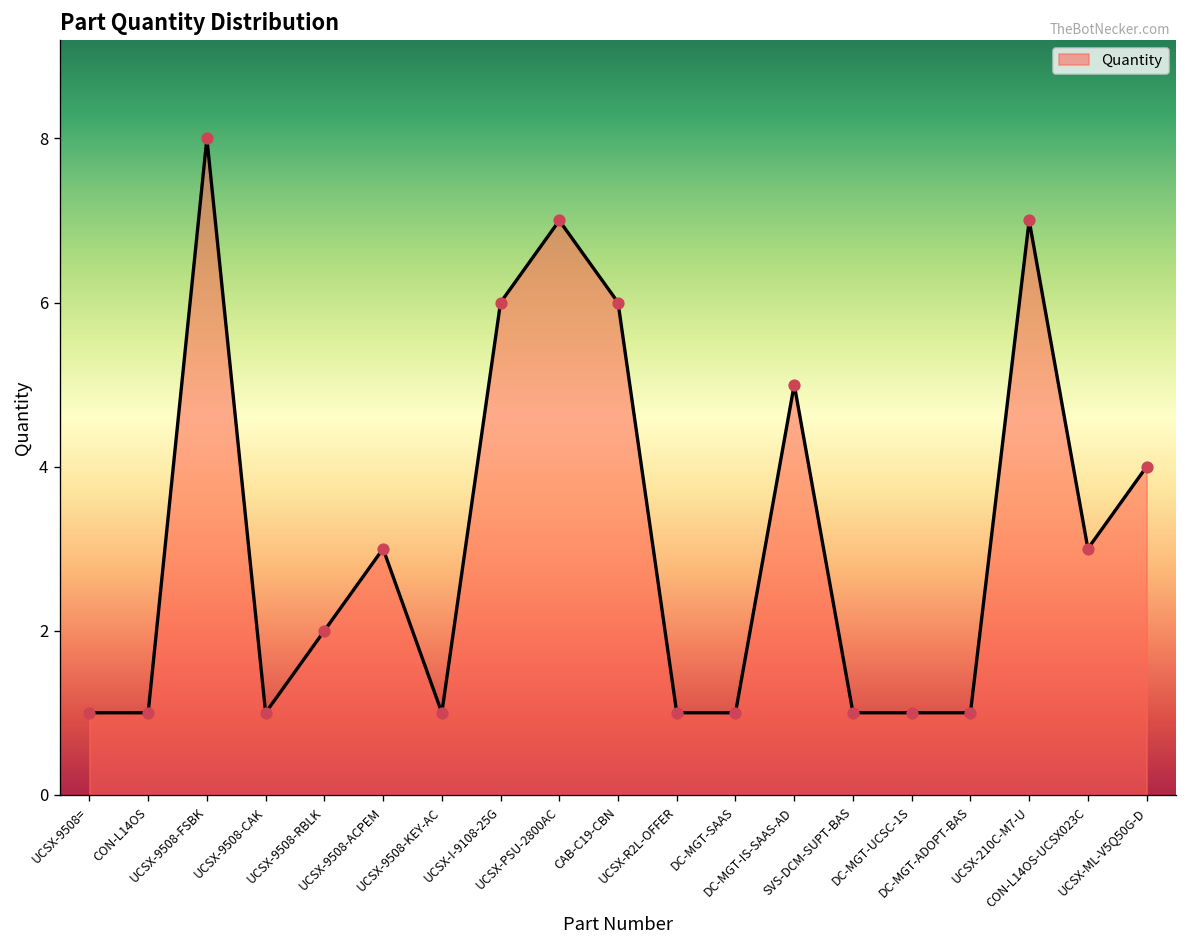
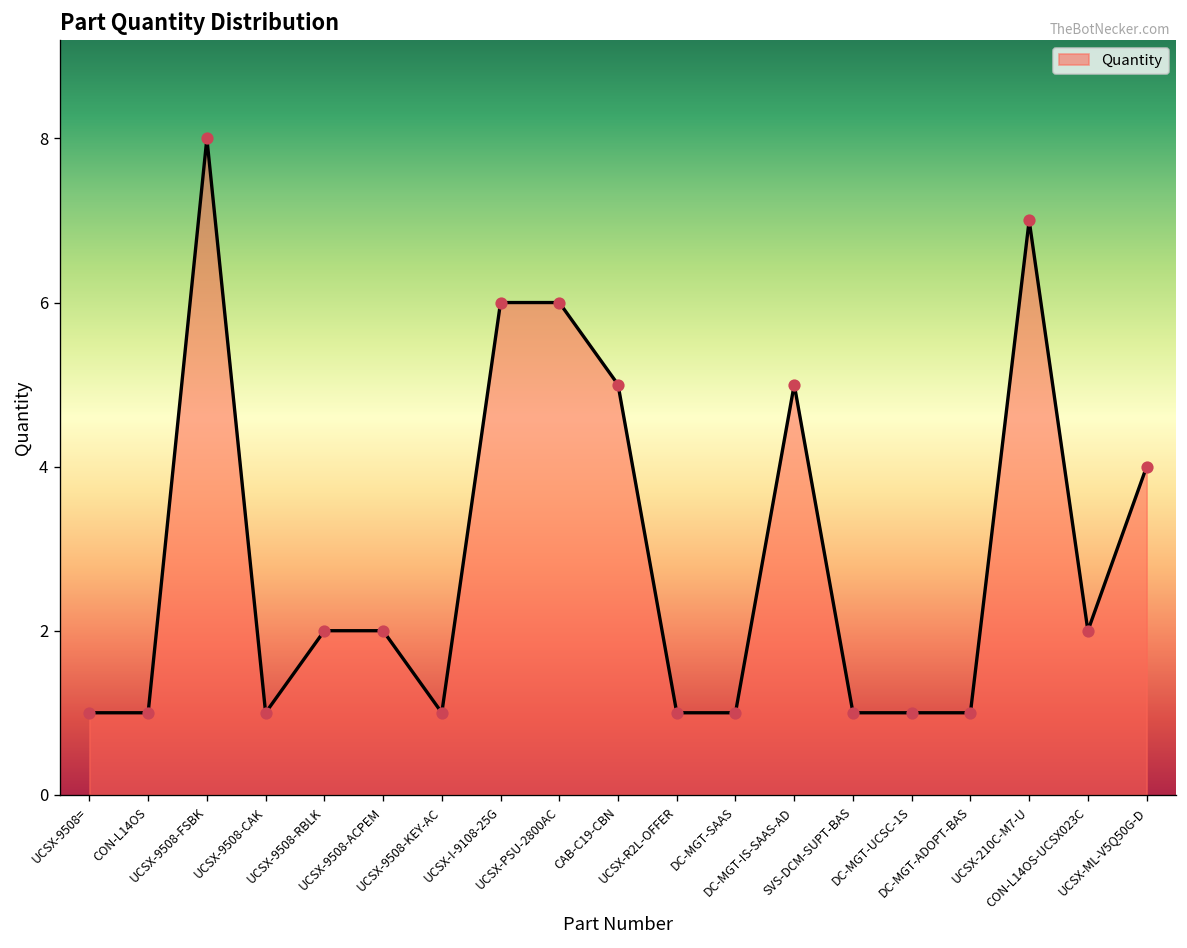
UCSX-9508-ACPEM: 3 -> 2
UCSX-PSU-2800AC: 7 -> 6
CAB-C19-CBN: 6 -> 5
CON-L14OS-UCSX023C: 3 -> 2
